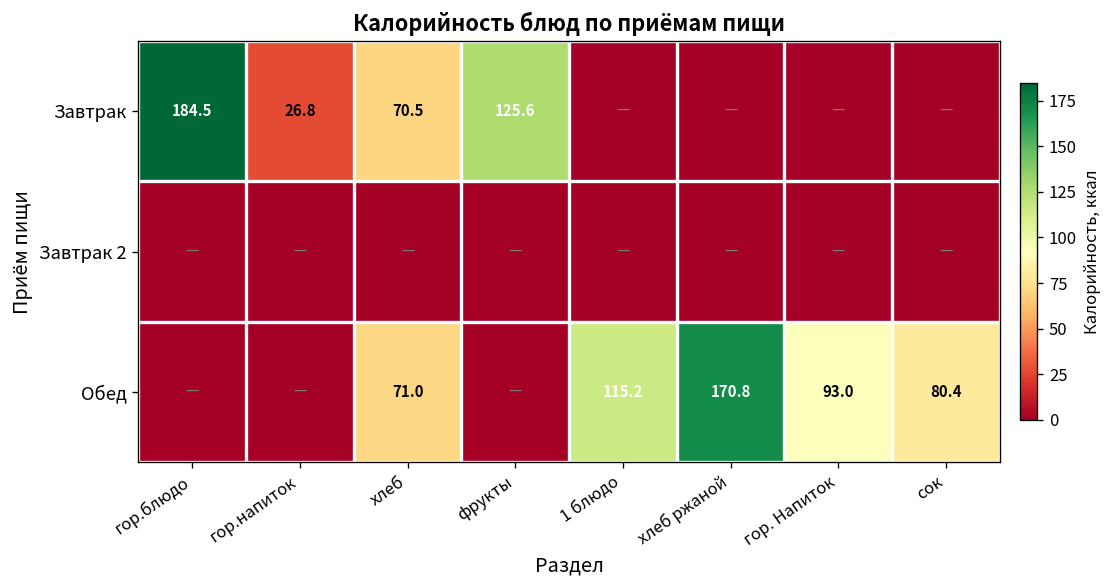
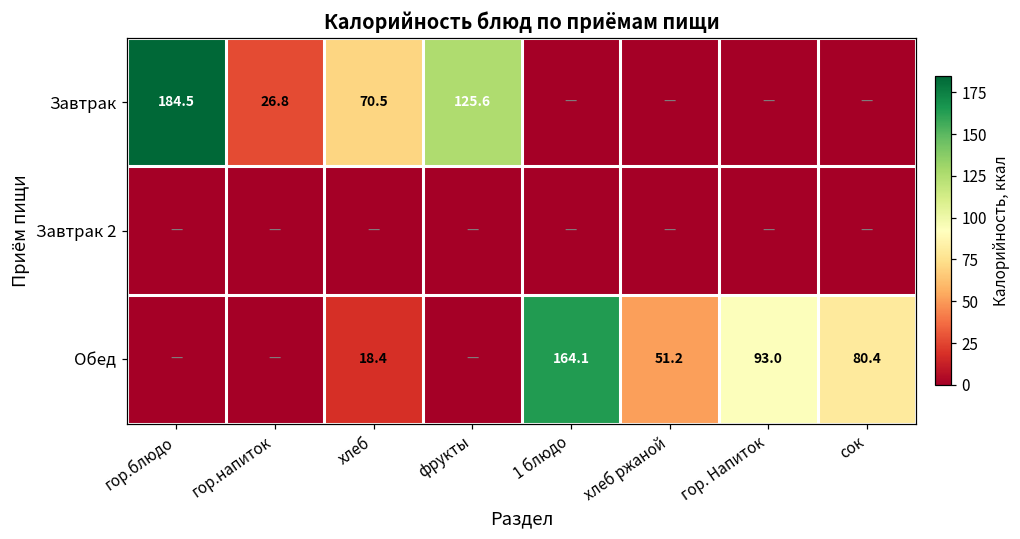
Обед, хлеб: 71.0 -> 18.4
Обед, 1 блюдо: 115.2 -> 164.1
Обед, хлеб ржаной: 170.8 -> 51.2
